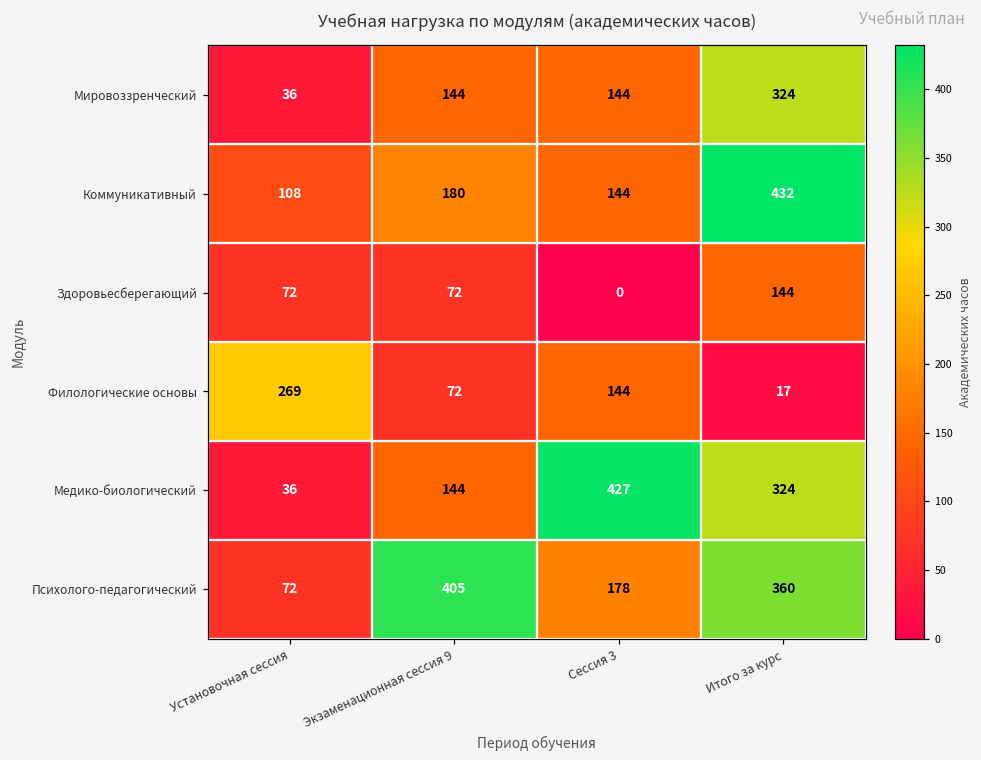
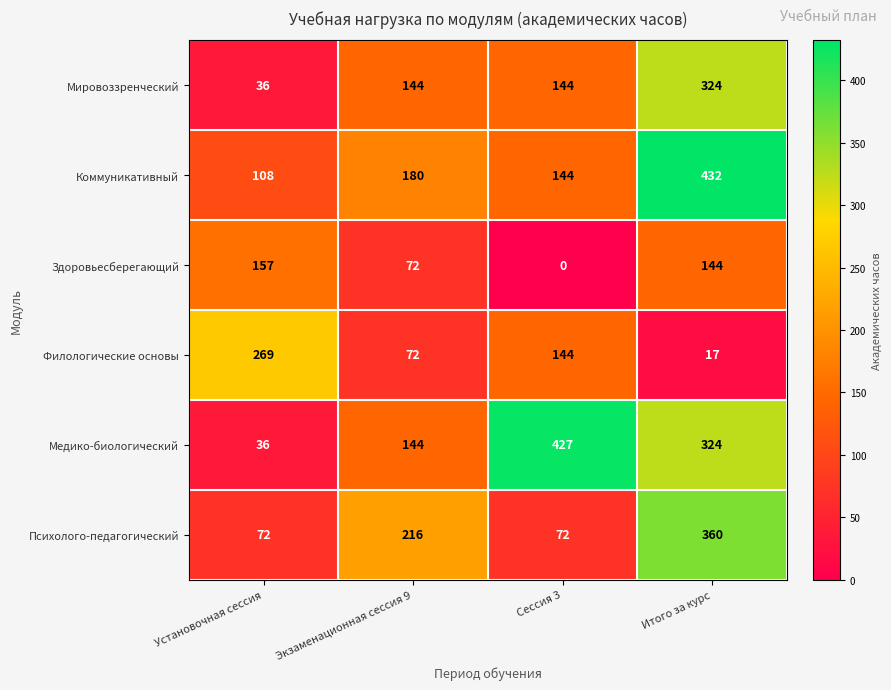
Здоровьесберегающий, Установочная сессия: 72 -> 157
Психолого-педагогический, Экзаменационная сессия 9: 405 -> 216
Психолого-педагогический, Сессия 3: 178 -> 72
